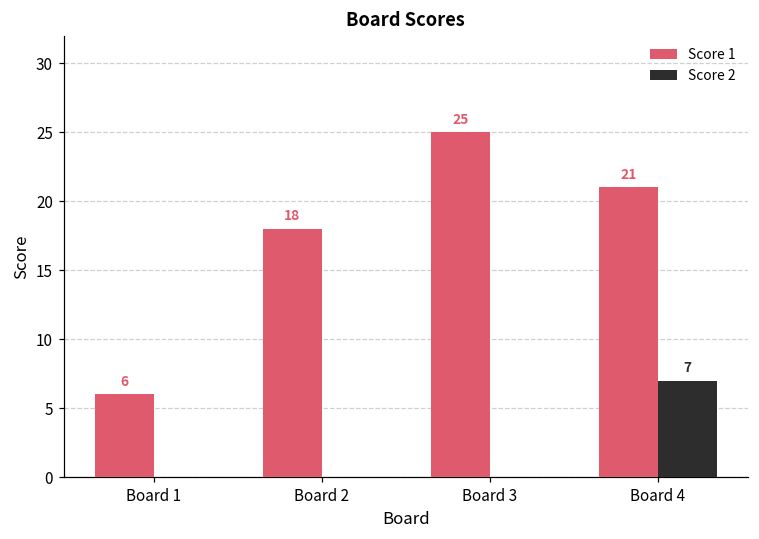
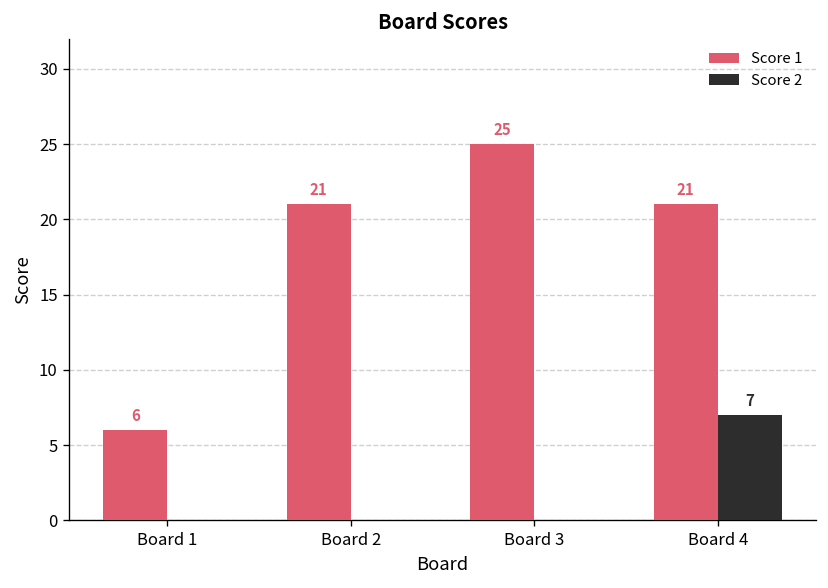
Score 1, Board 2: 18 -> 21
